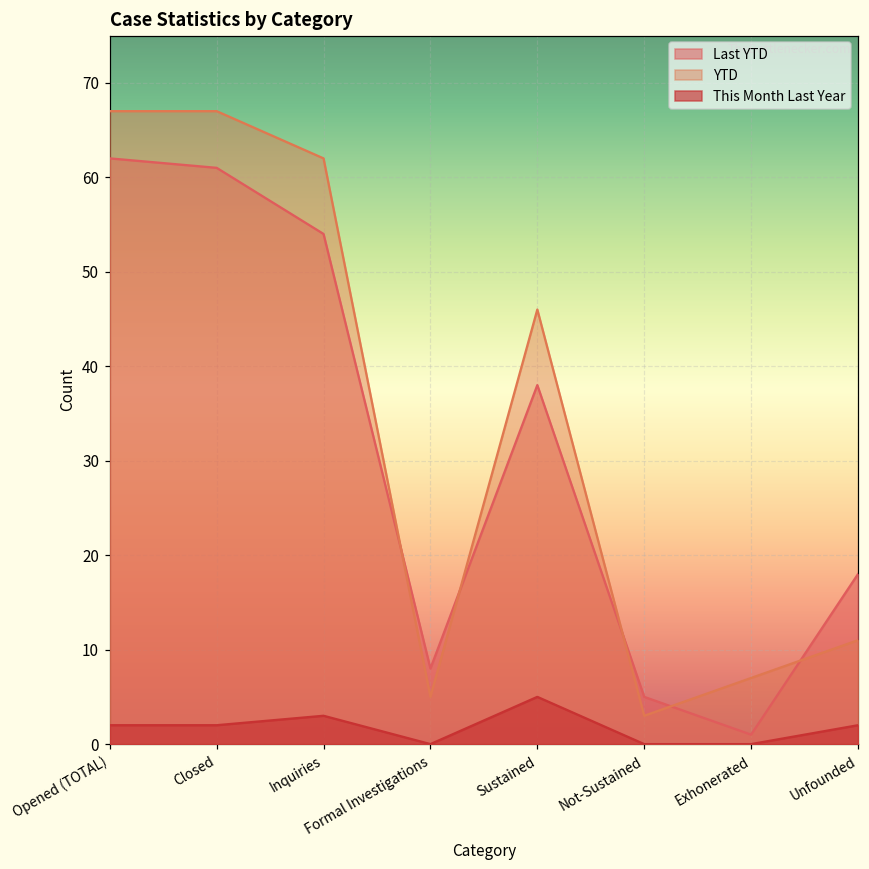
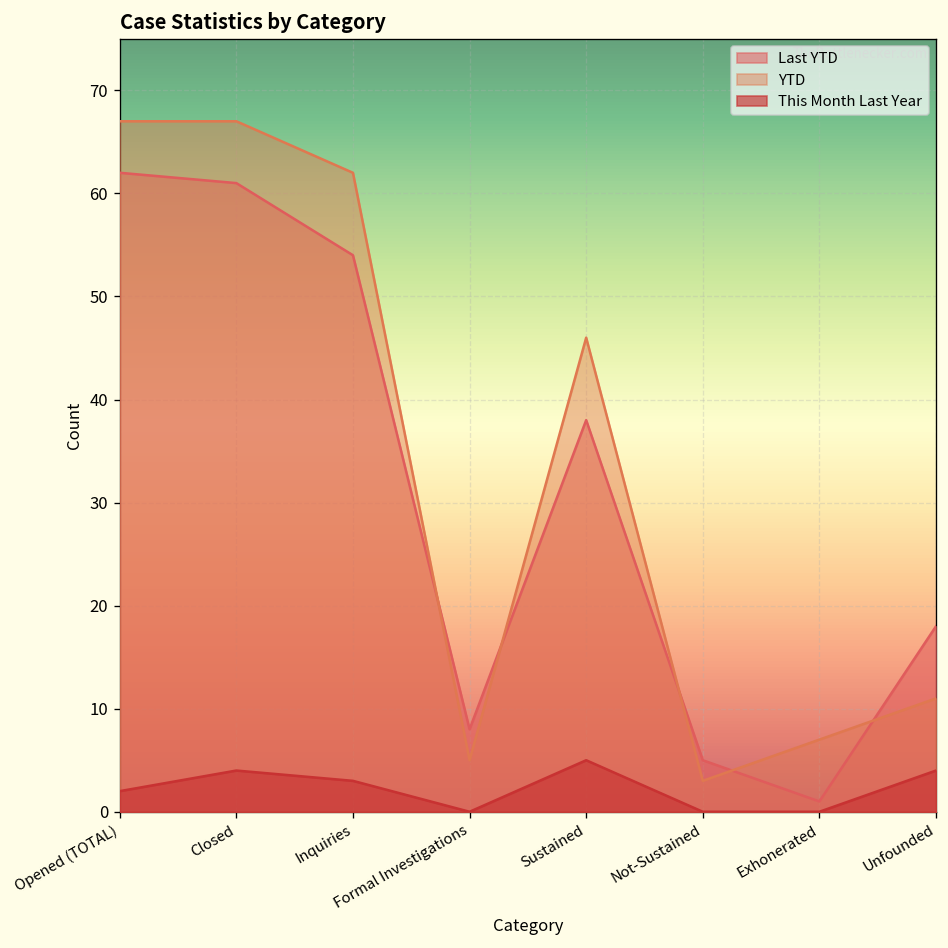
This Month Last Year, Closed: 2 -> 4
This Month Last Year, Unfounded: 2 -> 4
